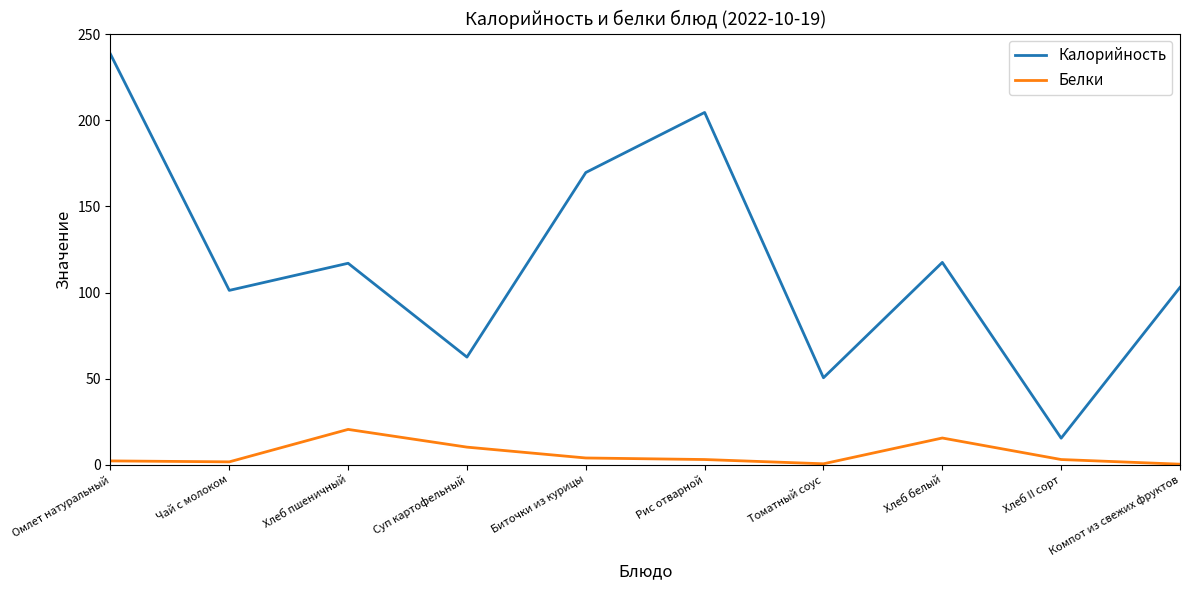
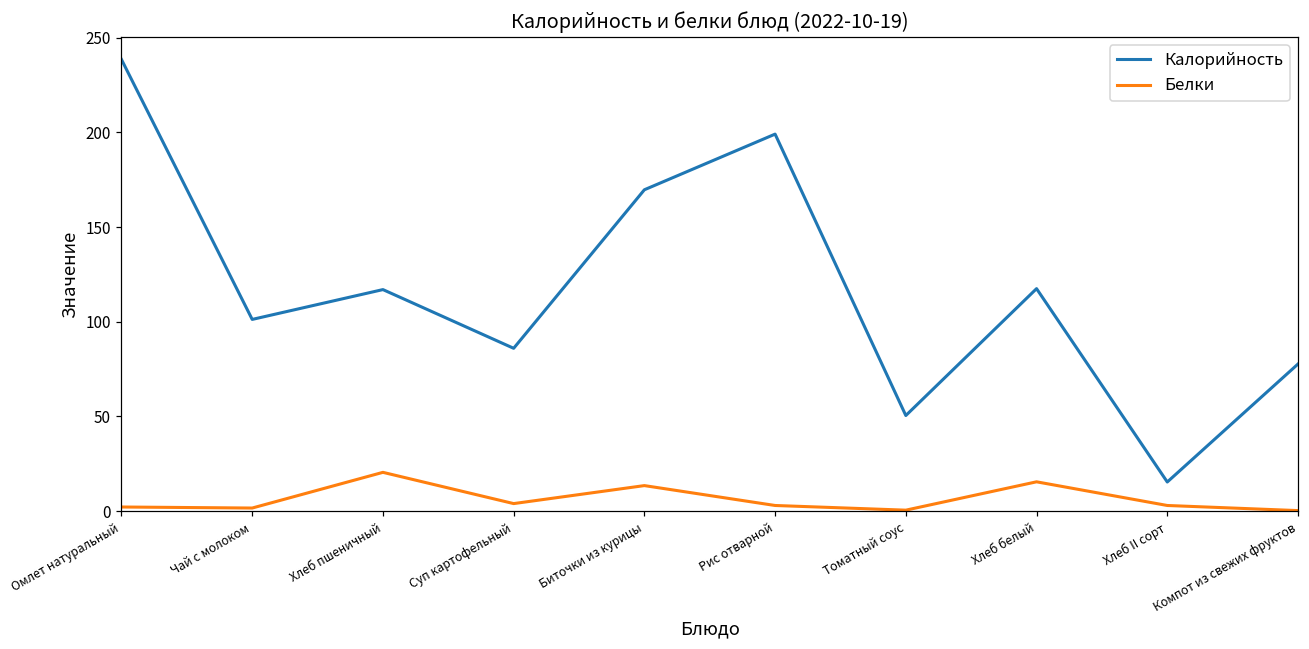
Калорийность, Суп картофельный: 63 -> 86
Белки, Суп картофельный: 10 -> 4
Белки, Биточки из курицы: 4 -> 14
Калорийность, Рис отварной: 205 -> 199
Калорийность, Компот из свежих фруктов: 103 -> 78
